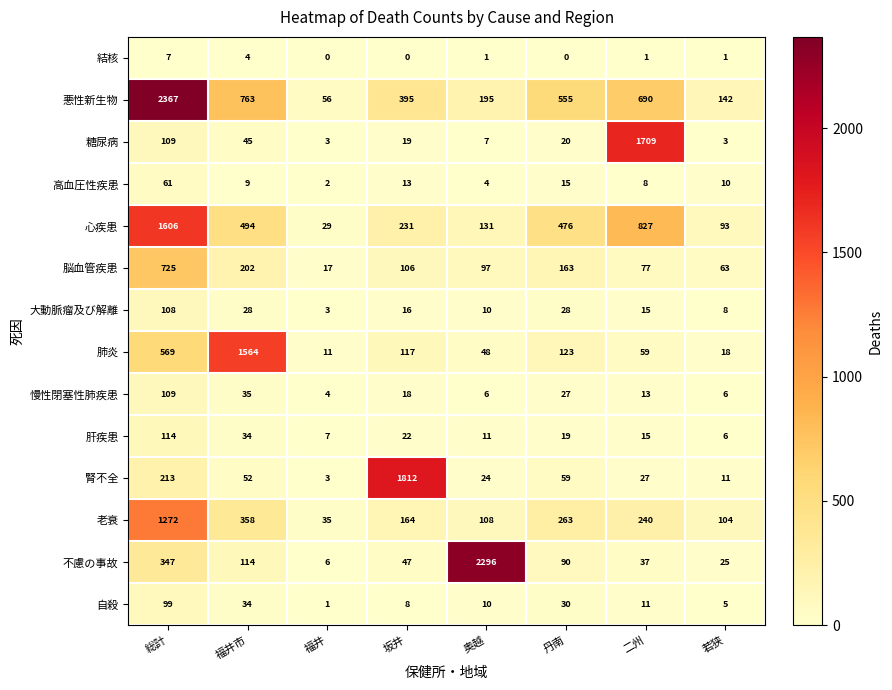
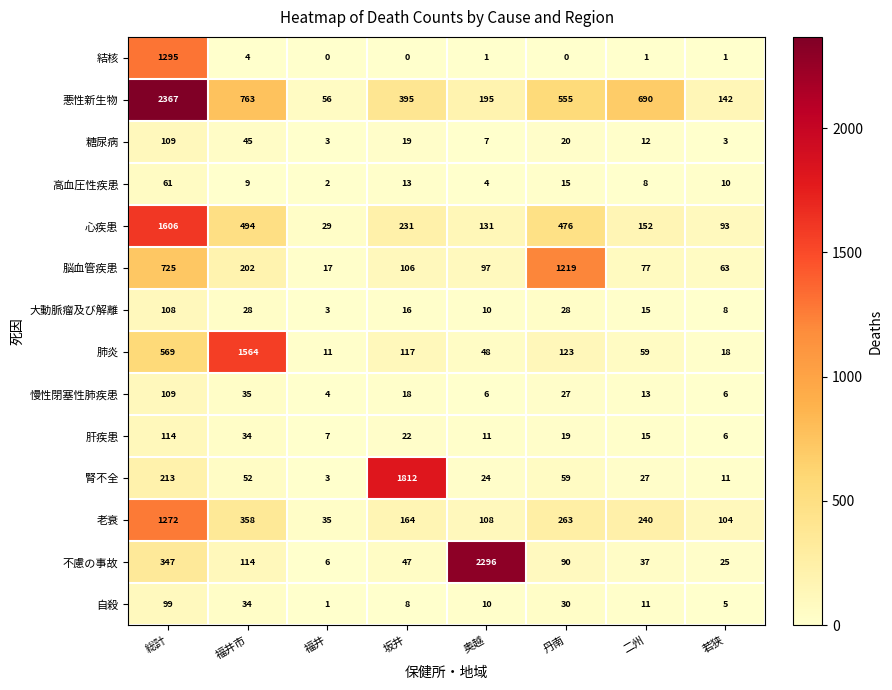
結核, 総計: 7 -> 1295
糖尿病, 二州: 1709 -> 12
心疾患, 二州: 827 -> 152
脳血管疾患, 丹南: 163 -> 1219
